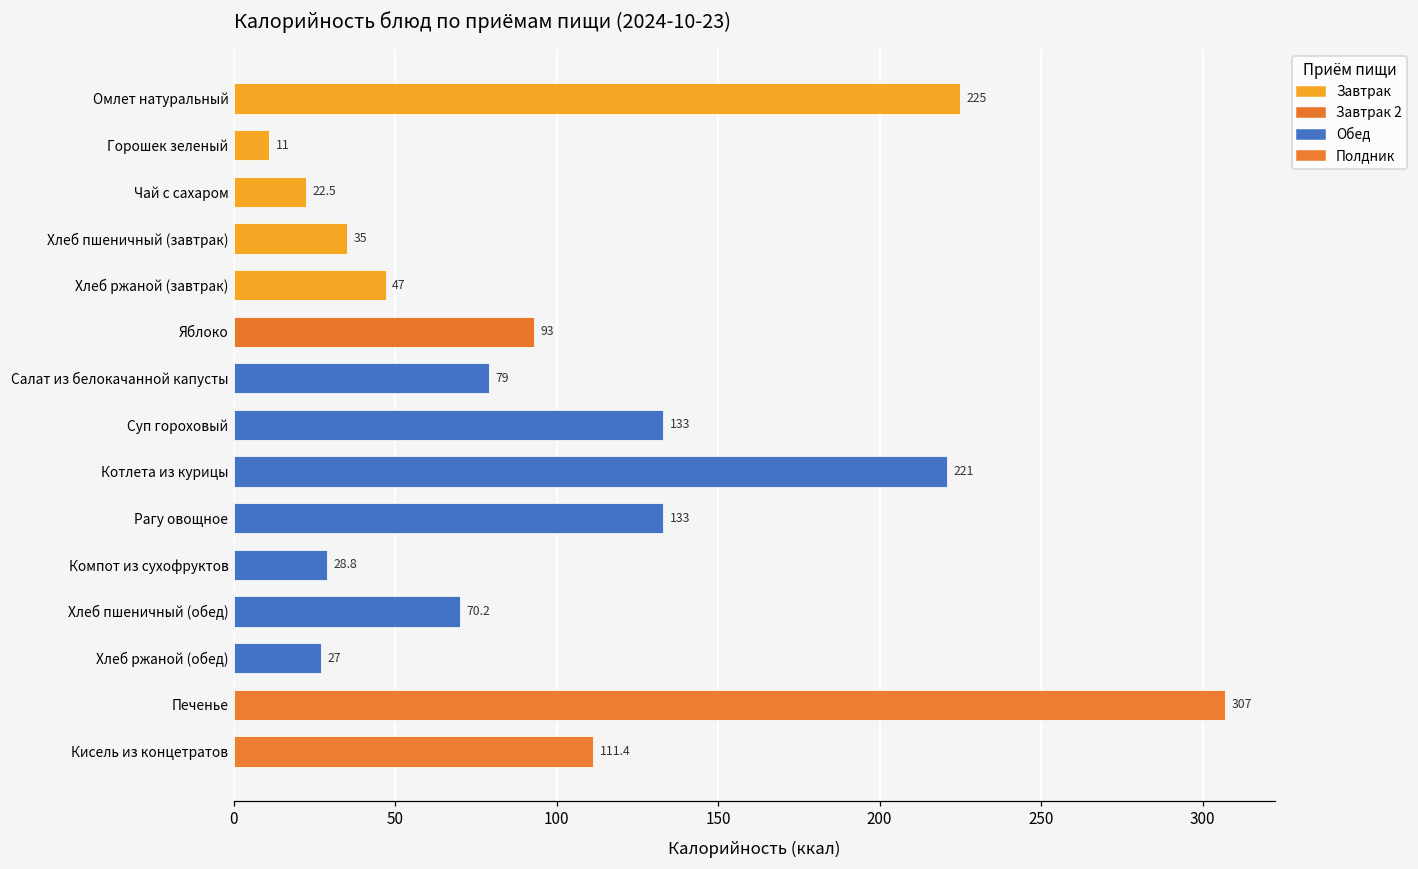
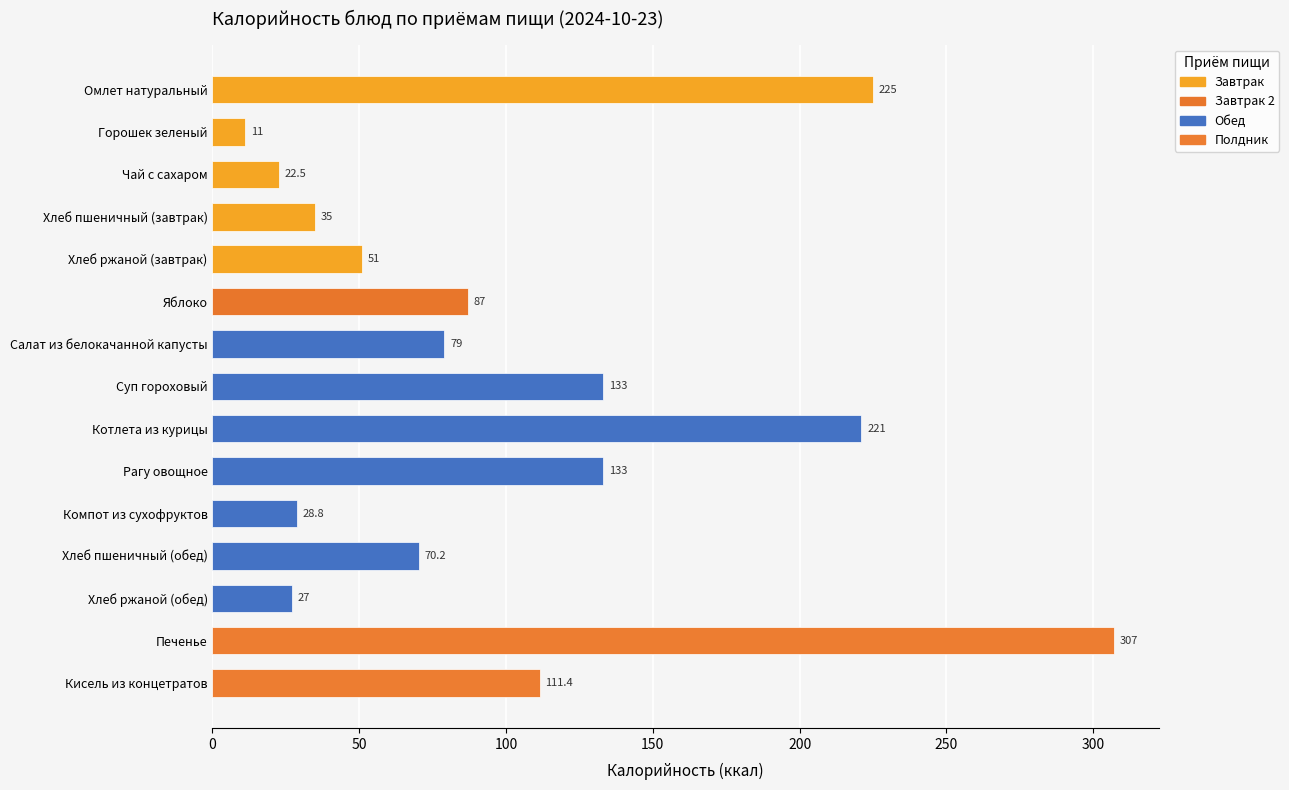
Хлеб ржаной (завтрак): 47 -> 51
Яблоко: 93 -> 87
